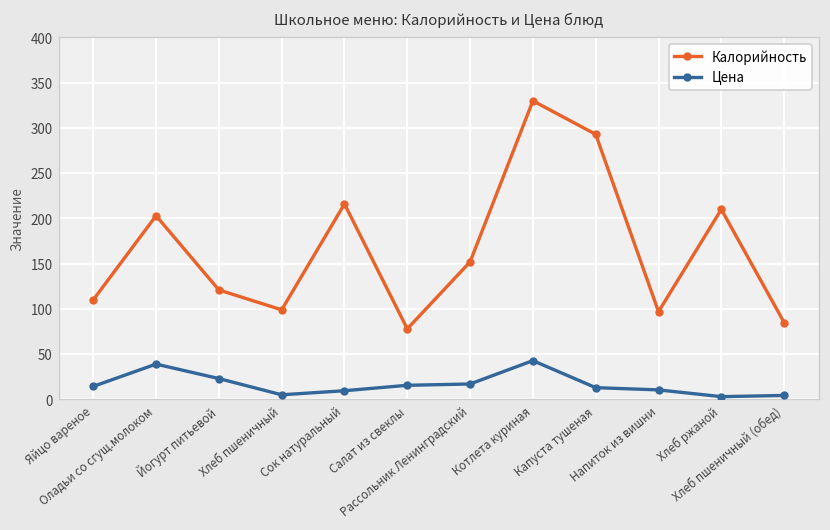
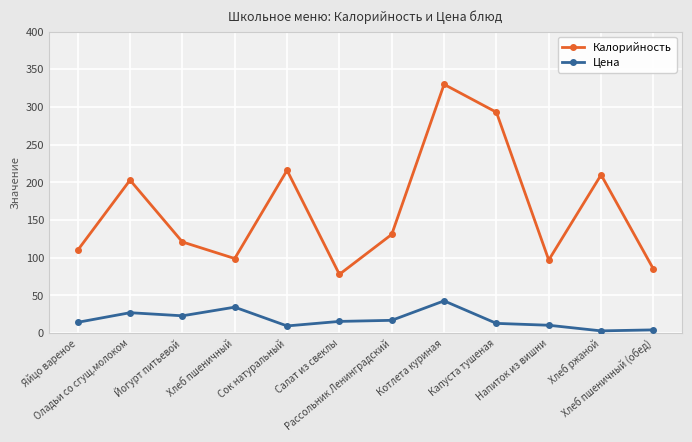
Цена, Оладьи со сгущ.молоком: 40 -> 30
Цена, Хлеб пшеничный: 10 -> 30
Калорийность, Рассольник Ленинградский: 150 -> 130
